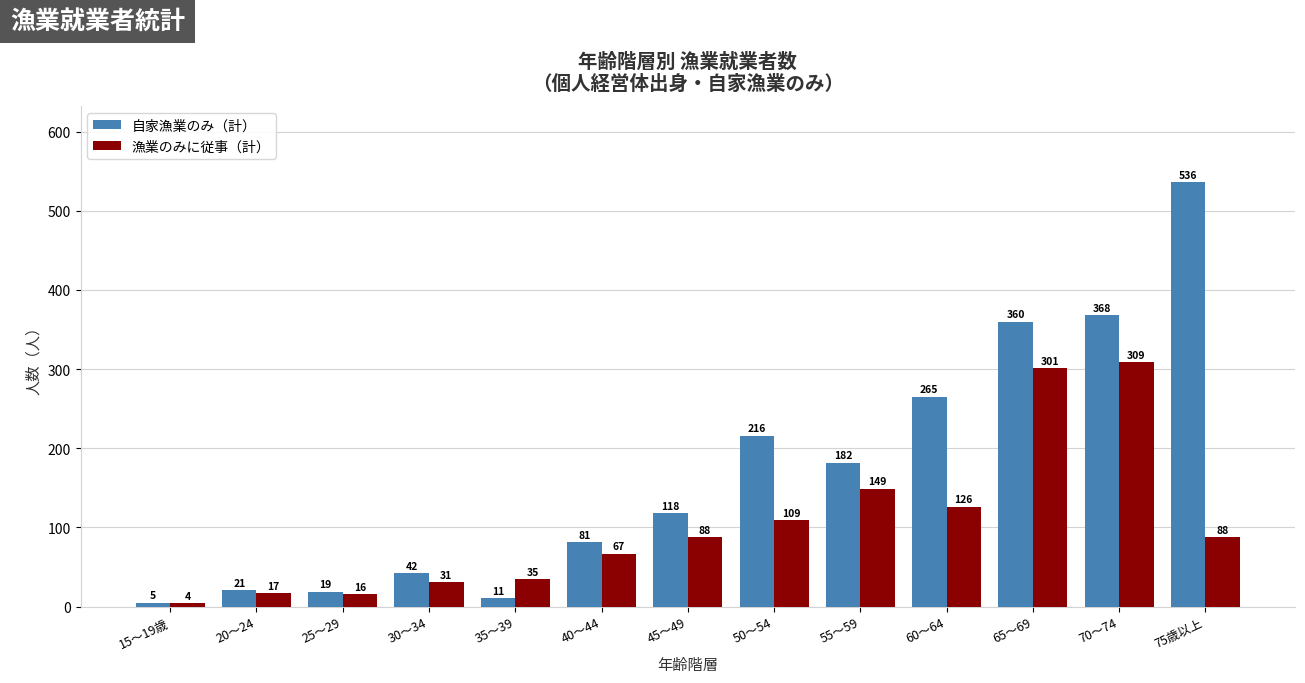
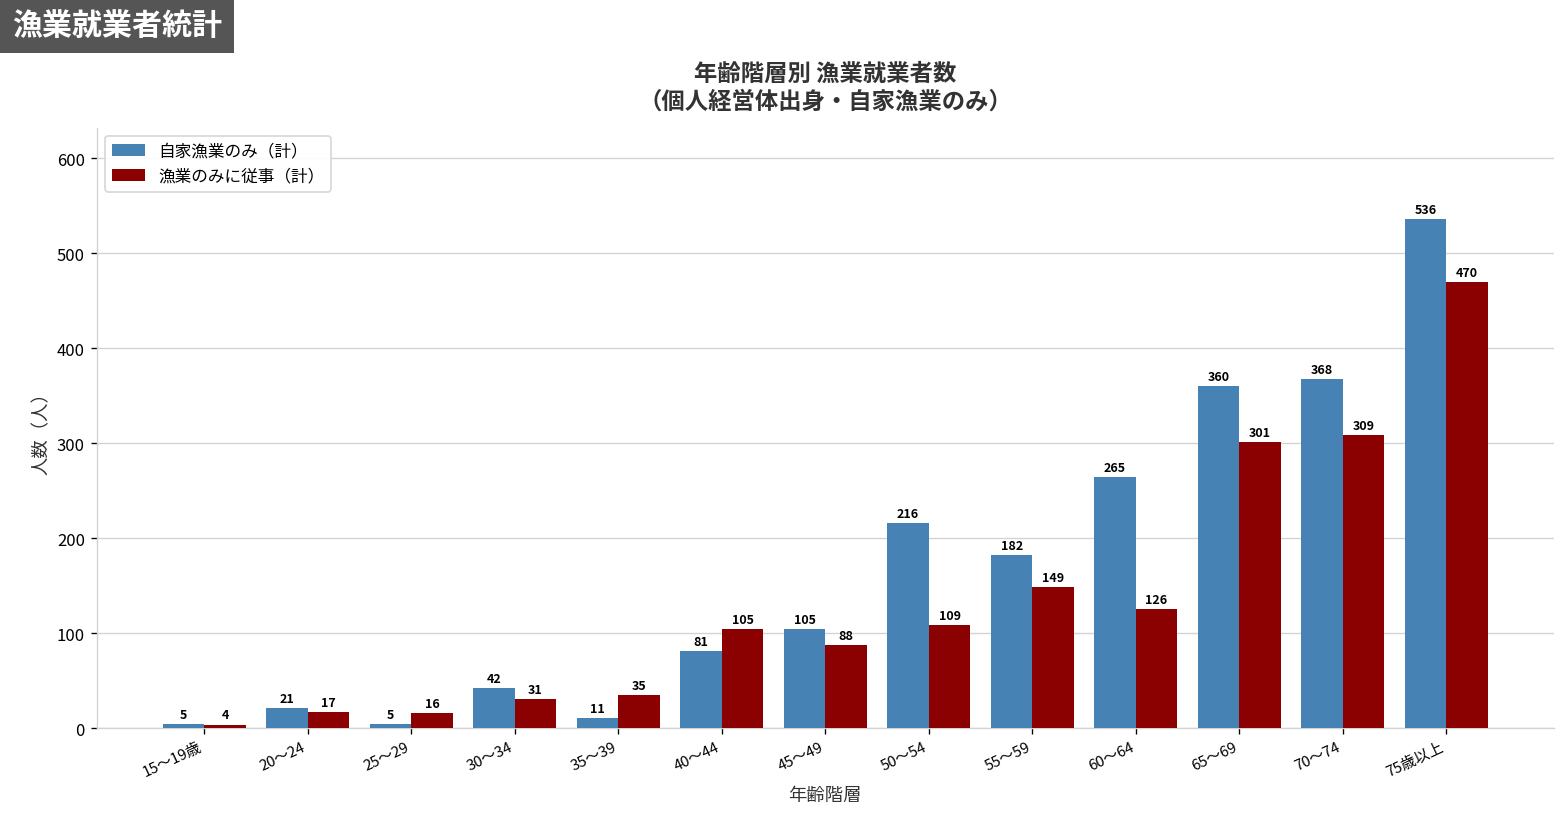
自家漁業のみ（計）, 25～29: 19 -> 5
漁業のみに従事（計）, 40～44: 67 -> 105
自家漁業のみ（計）, 45～49: 118 -> 105
漁業のみに従事（計）, 75歳以上: 88 -> 470
